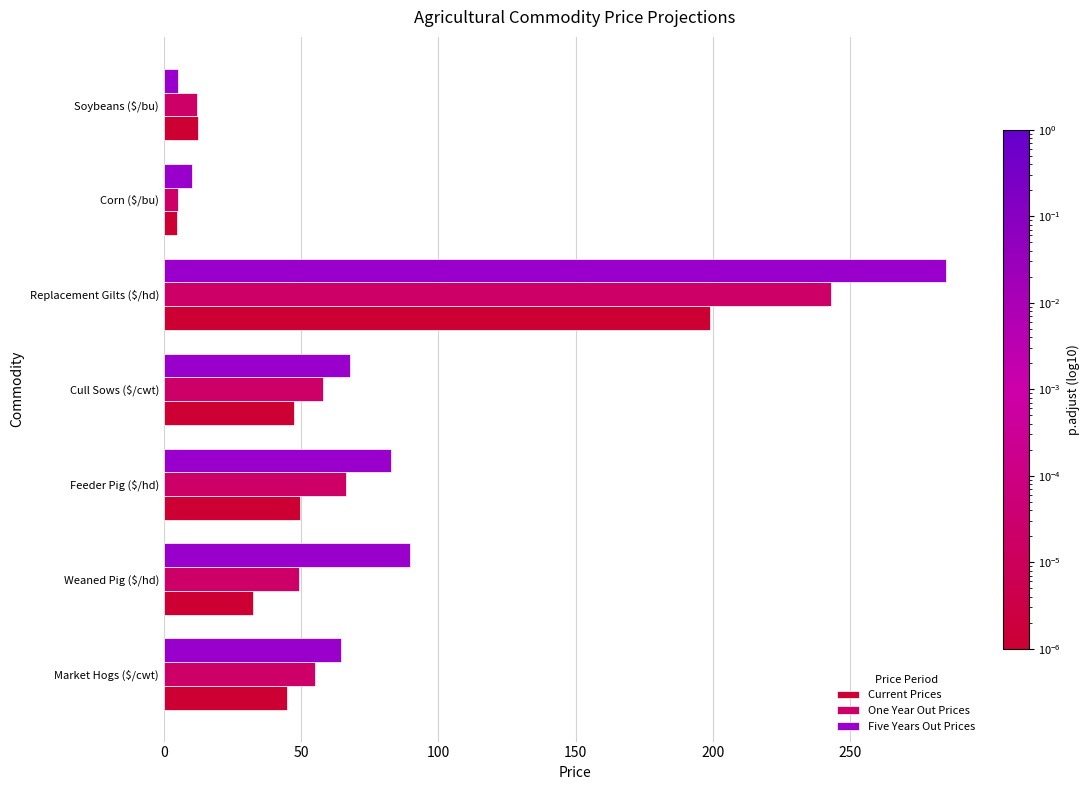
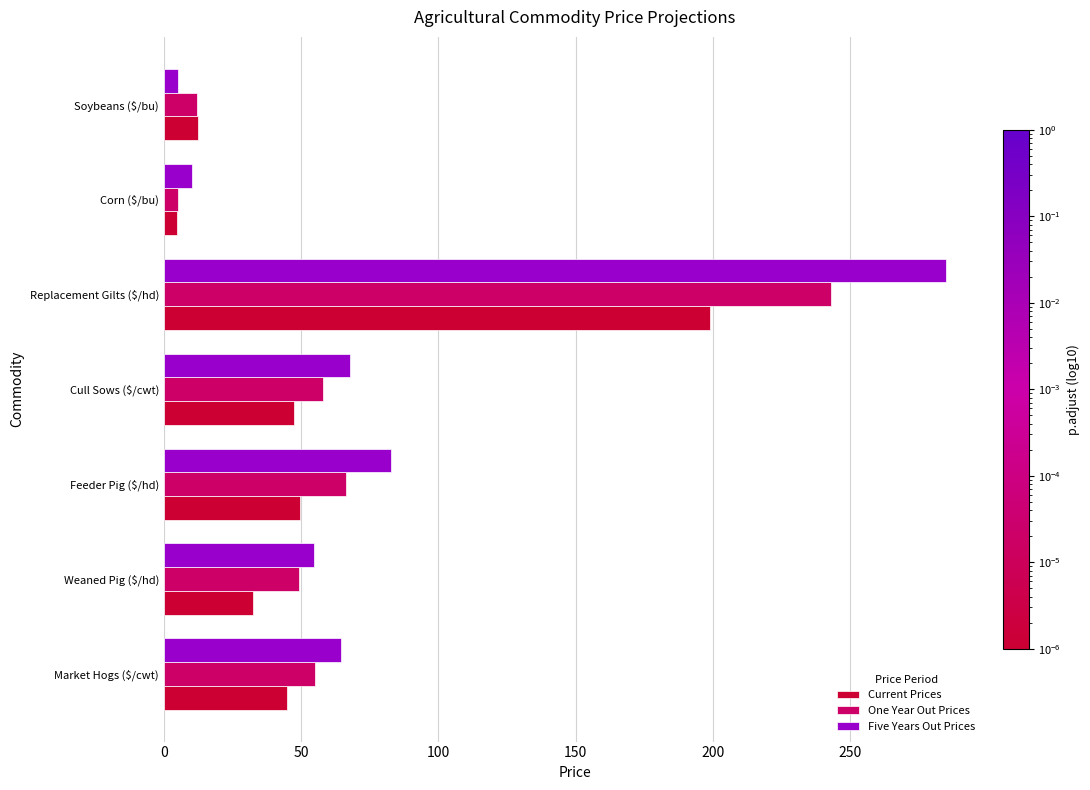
Five Years Out Prices, Weaned Pig ($/hd): 90 -> 55
